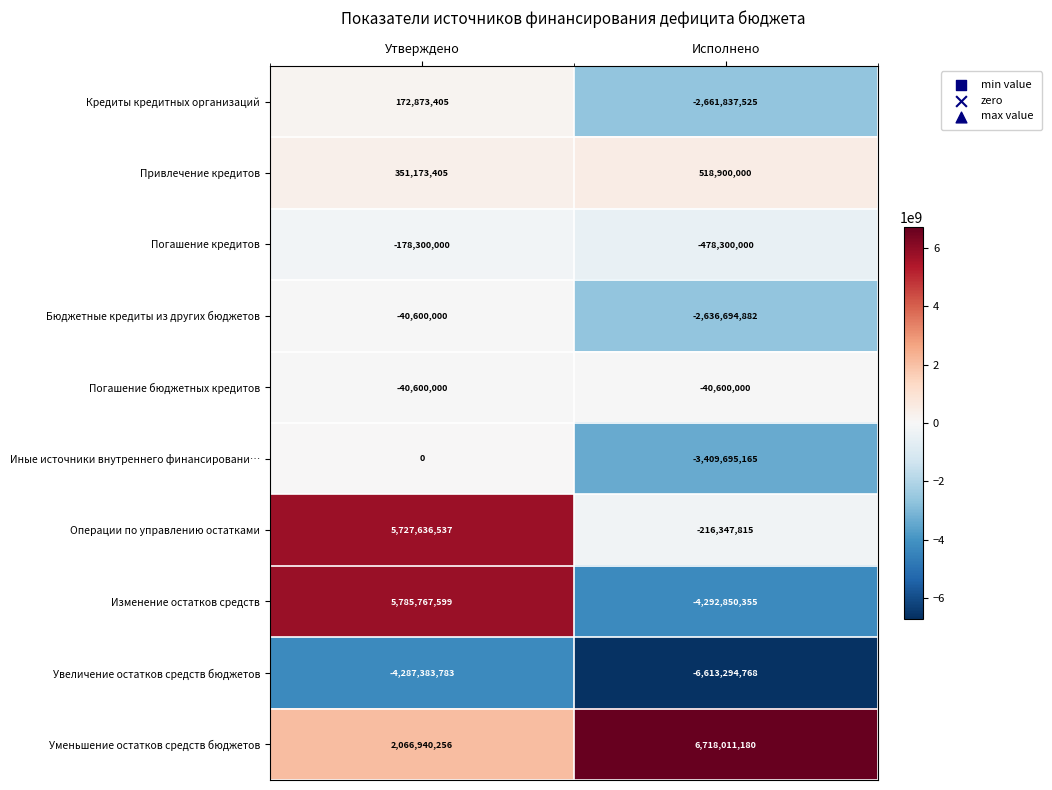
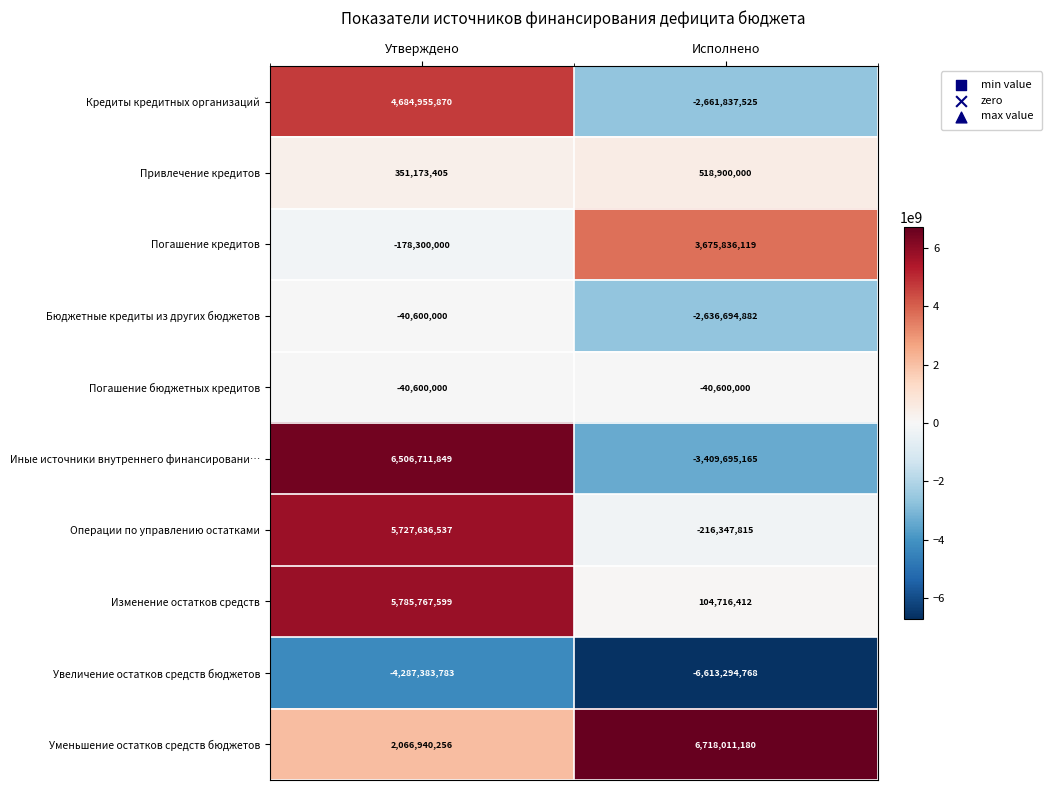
Кредиты кредитных организаций, Утверждено: 172,873,405 -> 4,684,955,870
Погашение кредитов, Исполнено: -478,300,000 -> 3,675,836,119
Иные источники внутреннего финансировани…, Утверждено: 0 -> 6,506,711,849
Изменение остатков средств, Исполнено: -4,292,850,355 -> 104,716,412
